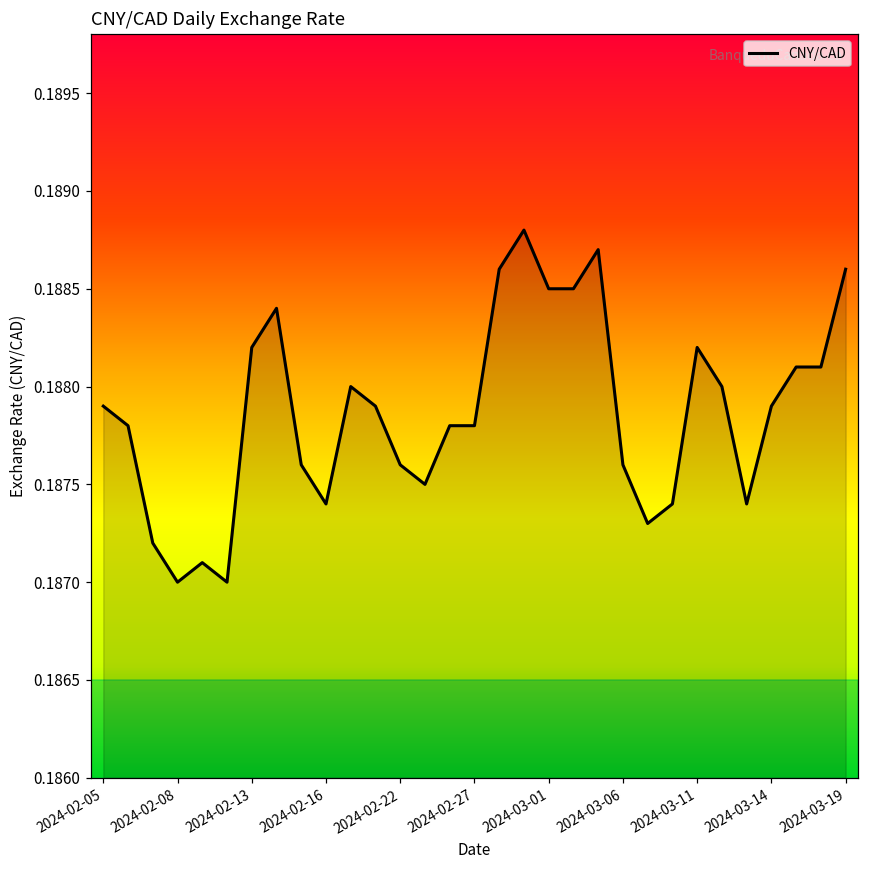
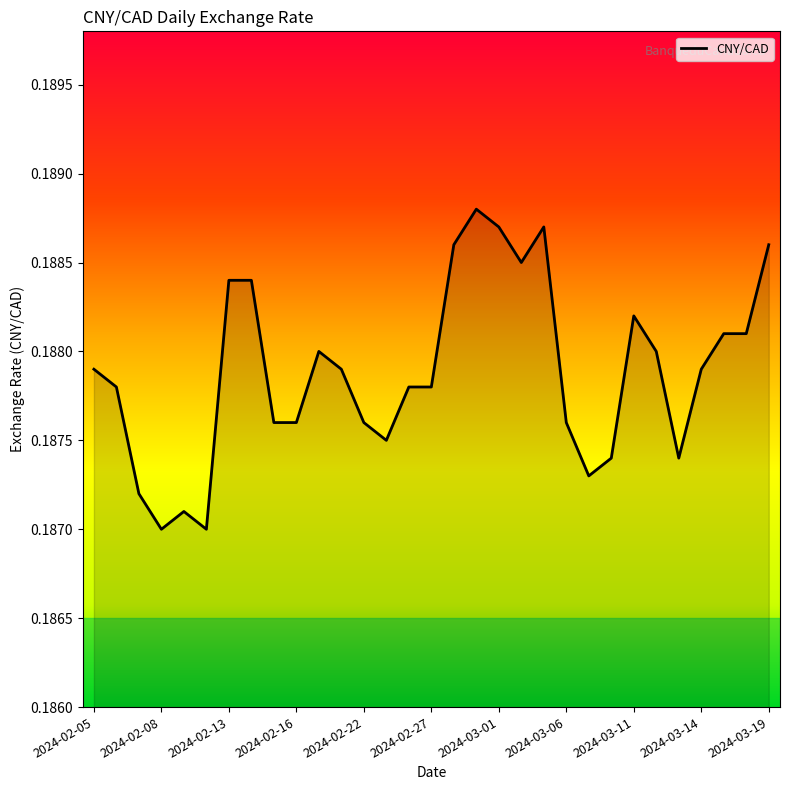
2024-02-13: 0.1882 -> 0.1884
2024-02-16: 0.1874 -> 0.1876
2024-03-01: 0.1885 -> 0.1887
